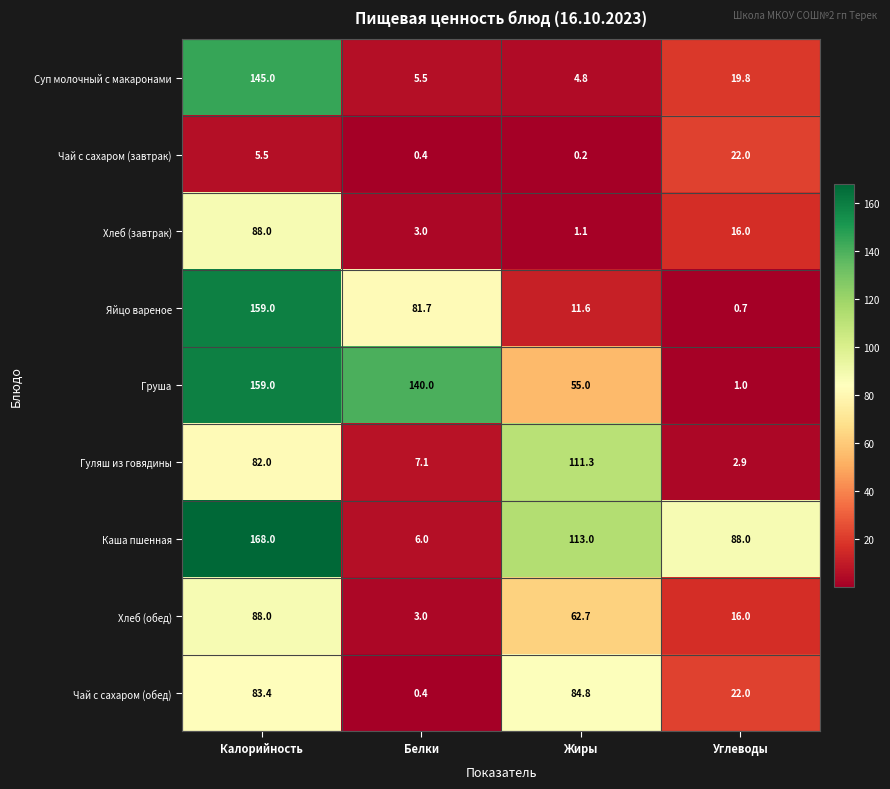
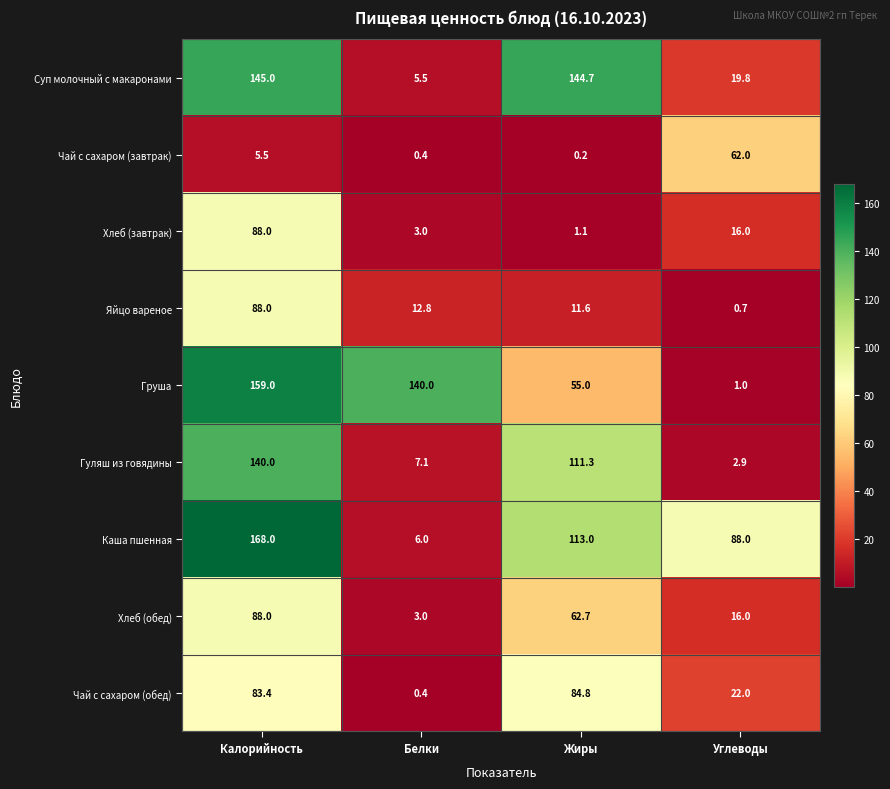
Суп молочный с макаронами, Жиры: 4.8 -> 144.7
Чай с сахаром (завтрак), Углеводы: 22.0 -> 62.0
Яйцо вареное, Калорийность: 159.0 -> 88.0
Яйцо вареное, Белки: 81.7 -> 12.8
Гуляш из говядины, Калорийность: 82.0 -> 140.0
